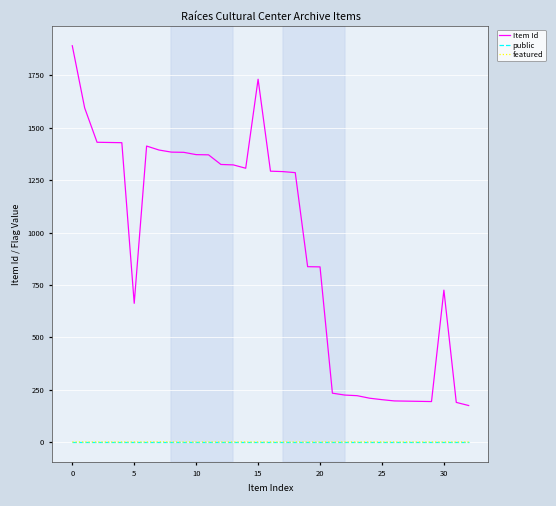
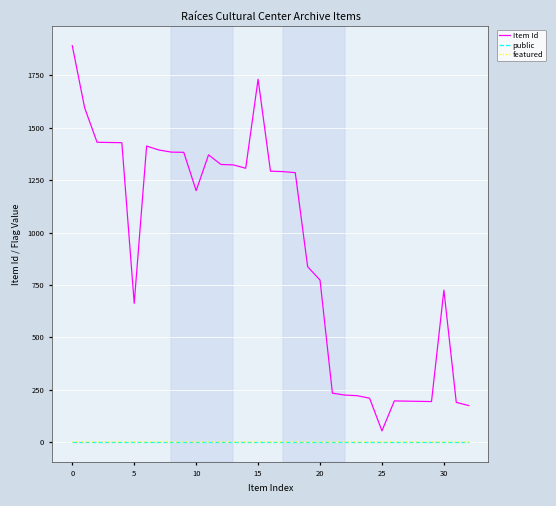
Item Id, 10: 1370 -> 1200
Item Id, 20: 840 -> 770
Item Id, 25: 200 -> 50
